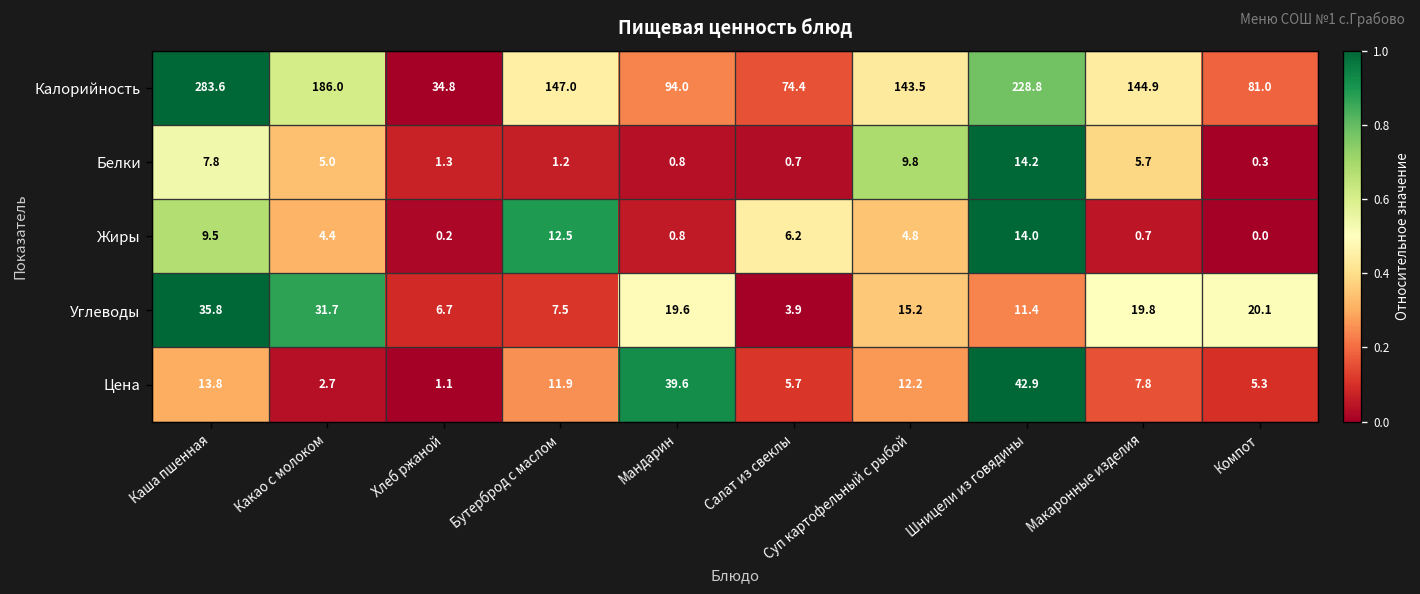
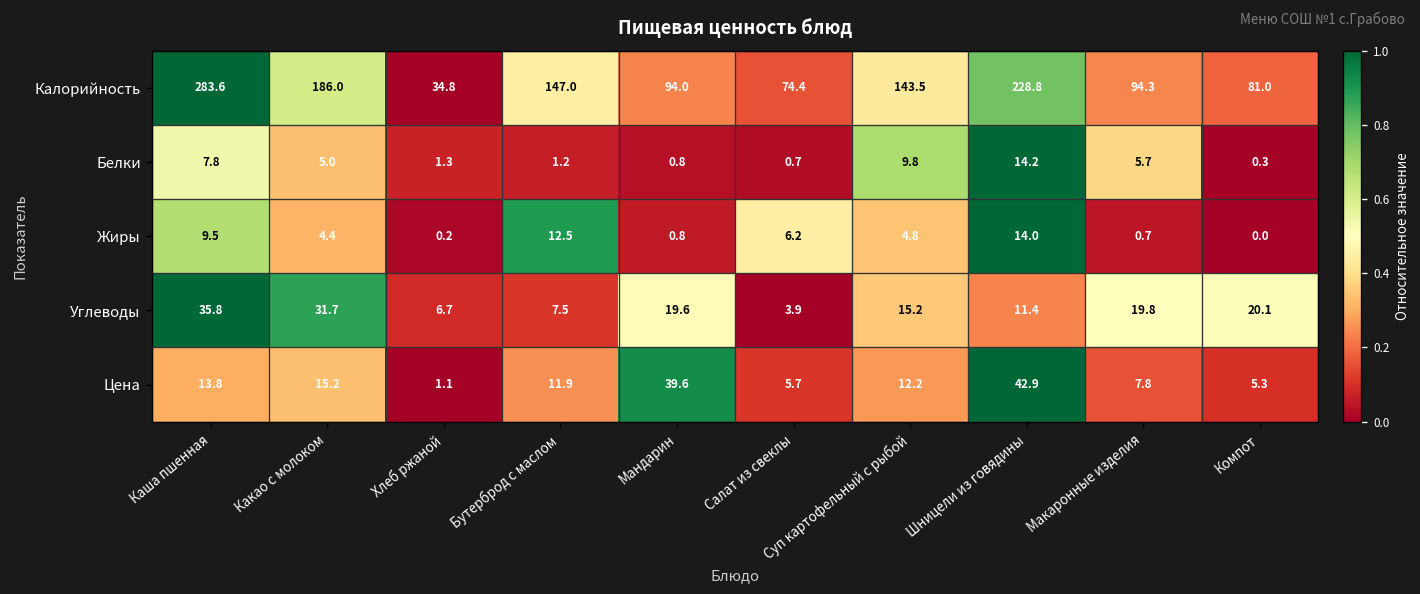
Калорийность, Макаронные изделия: 144.9 -> 94.3
Цена, Какао с молоком: 2.7 -> 15.2
